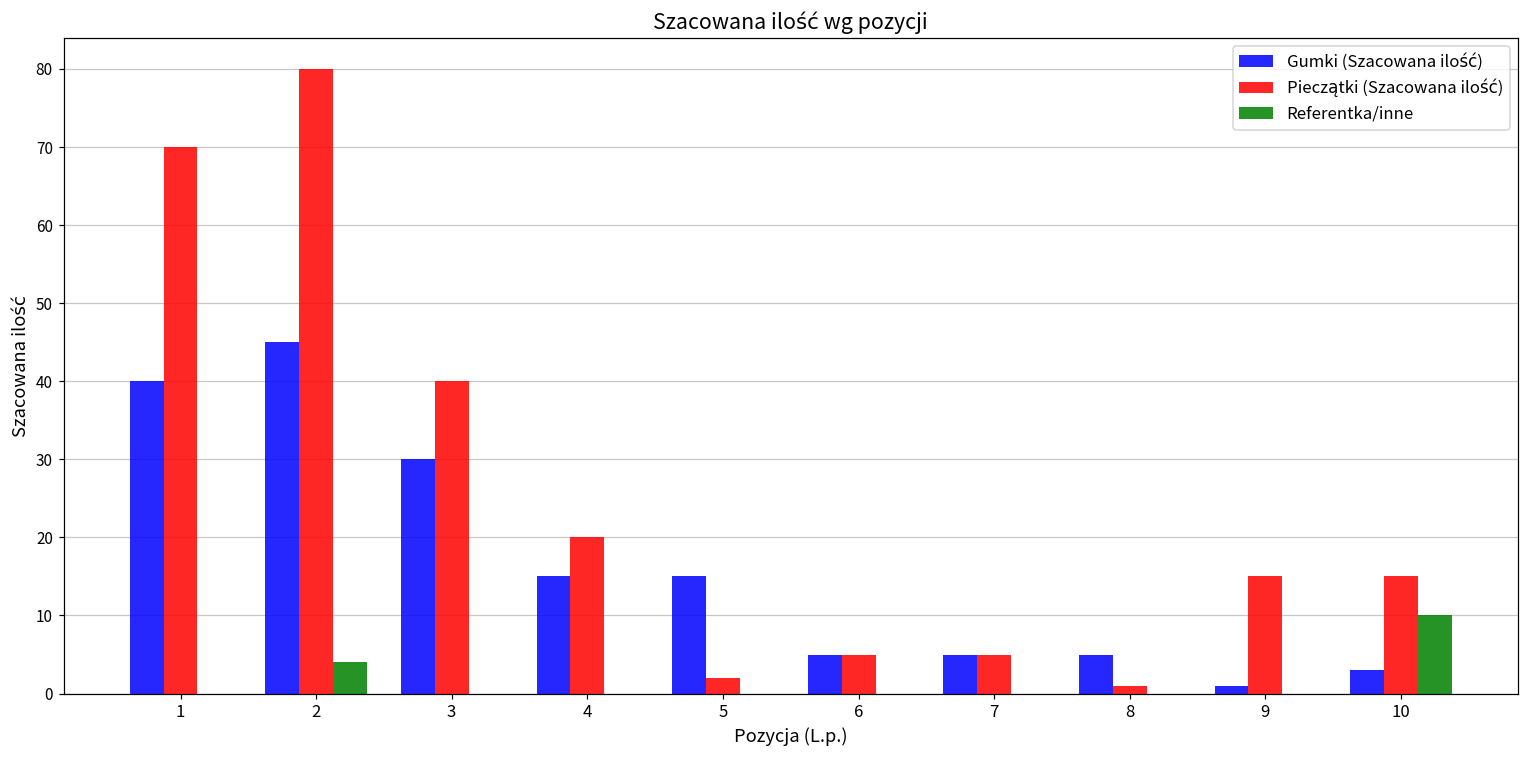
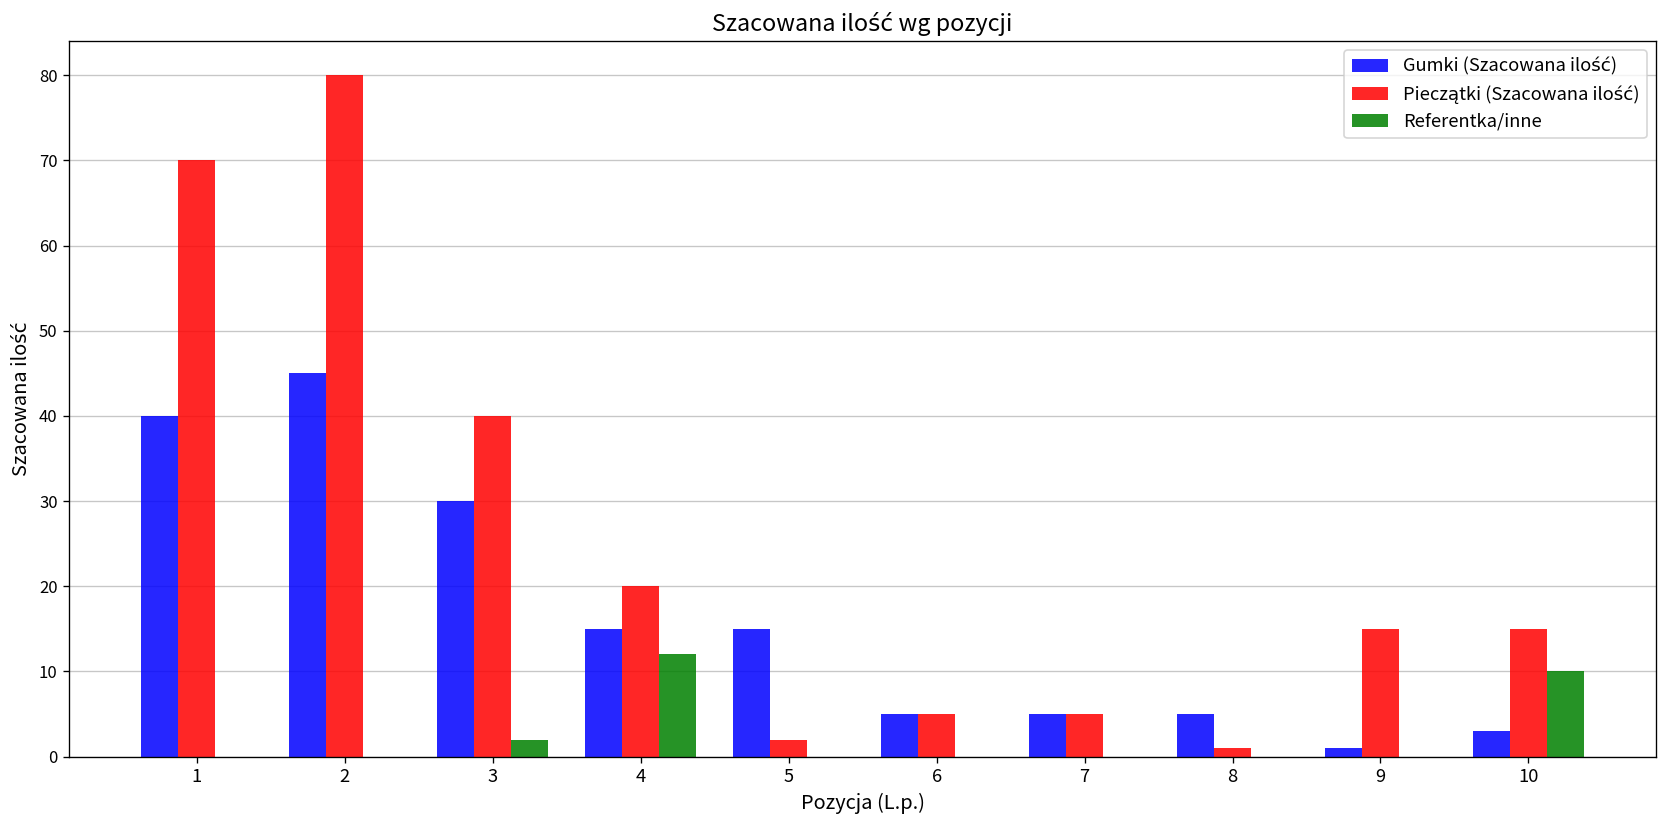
Referentka/inne, 2: 4 -> 0
Referentka/inne, 3: 0 -> 2
Referentka/inne, 4: 0 -> 12
